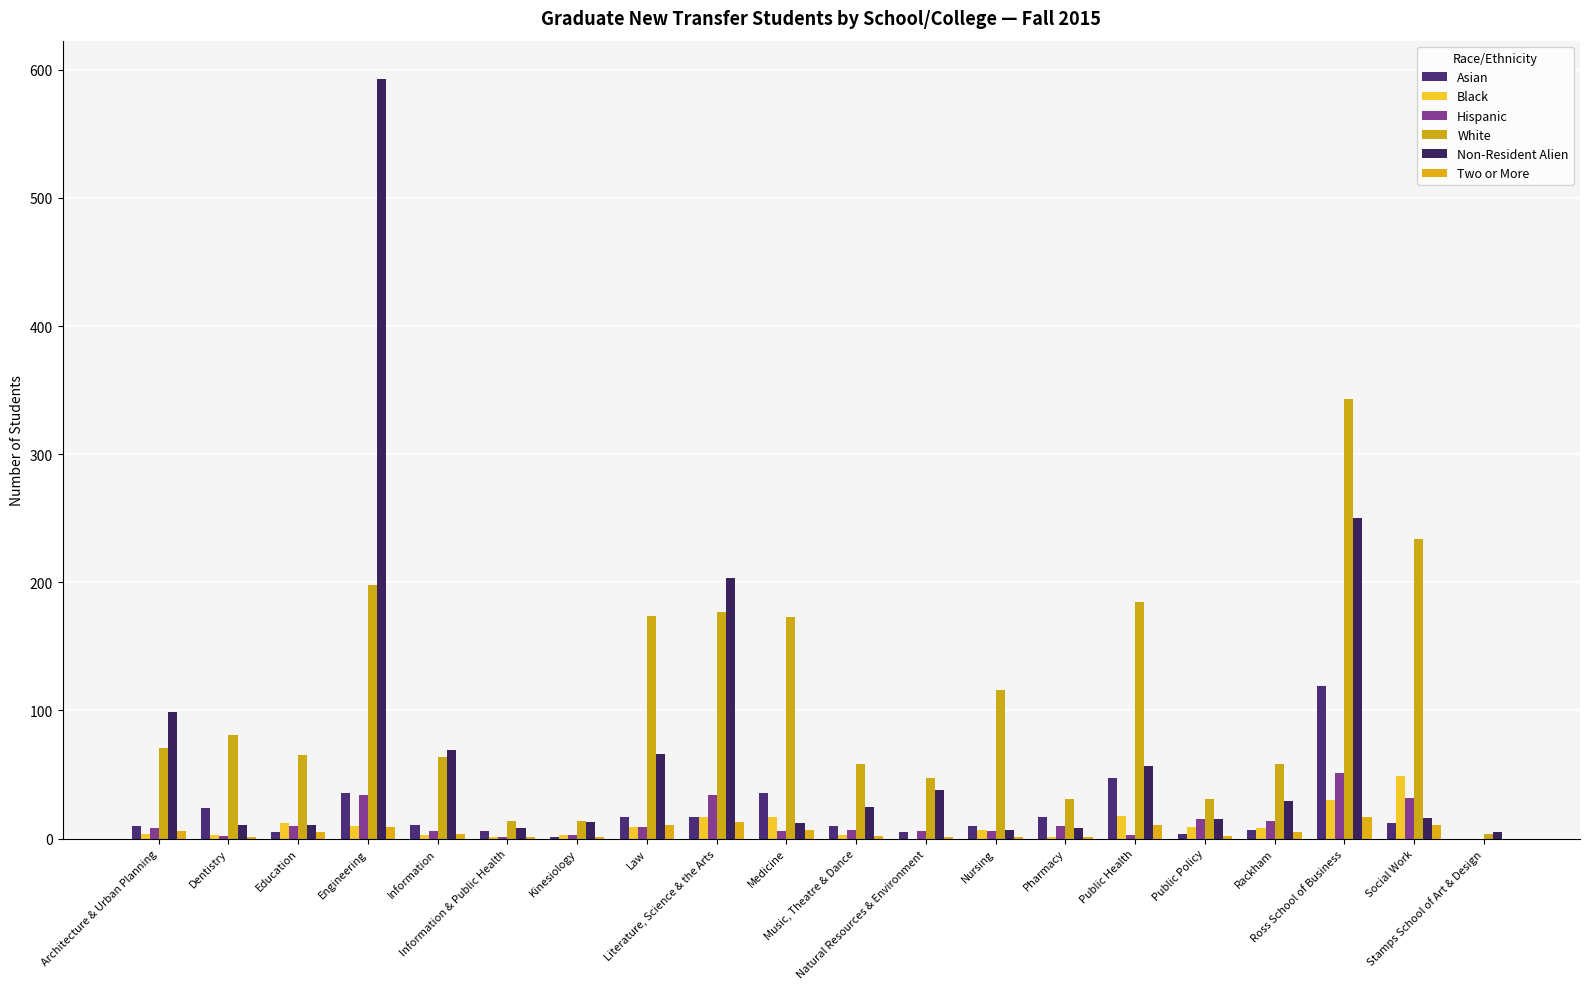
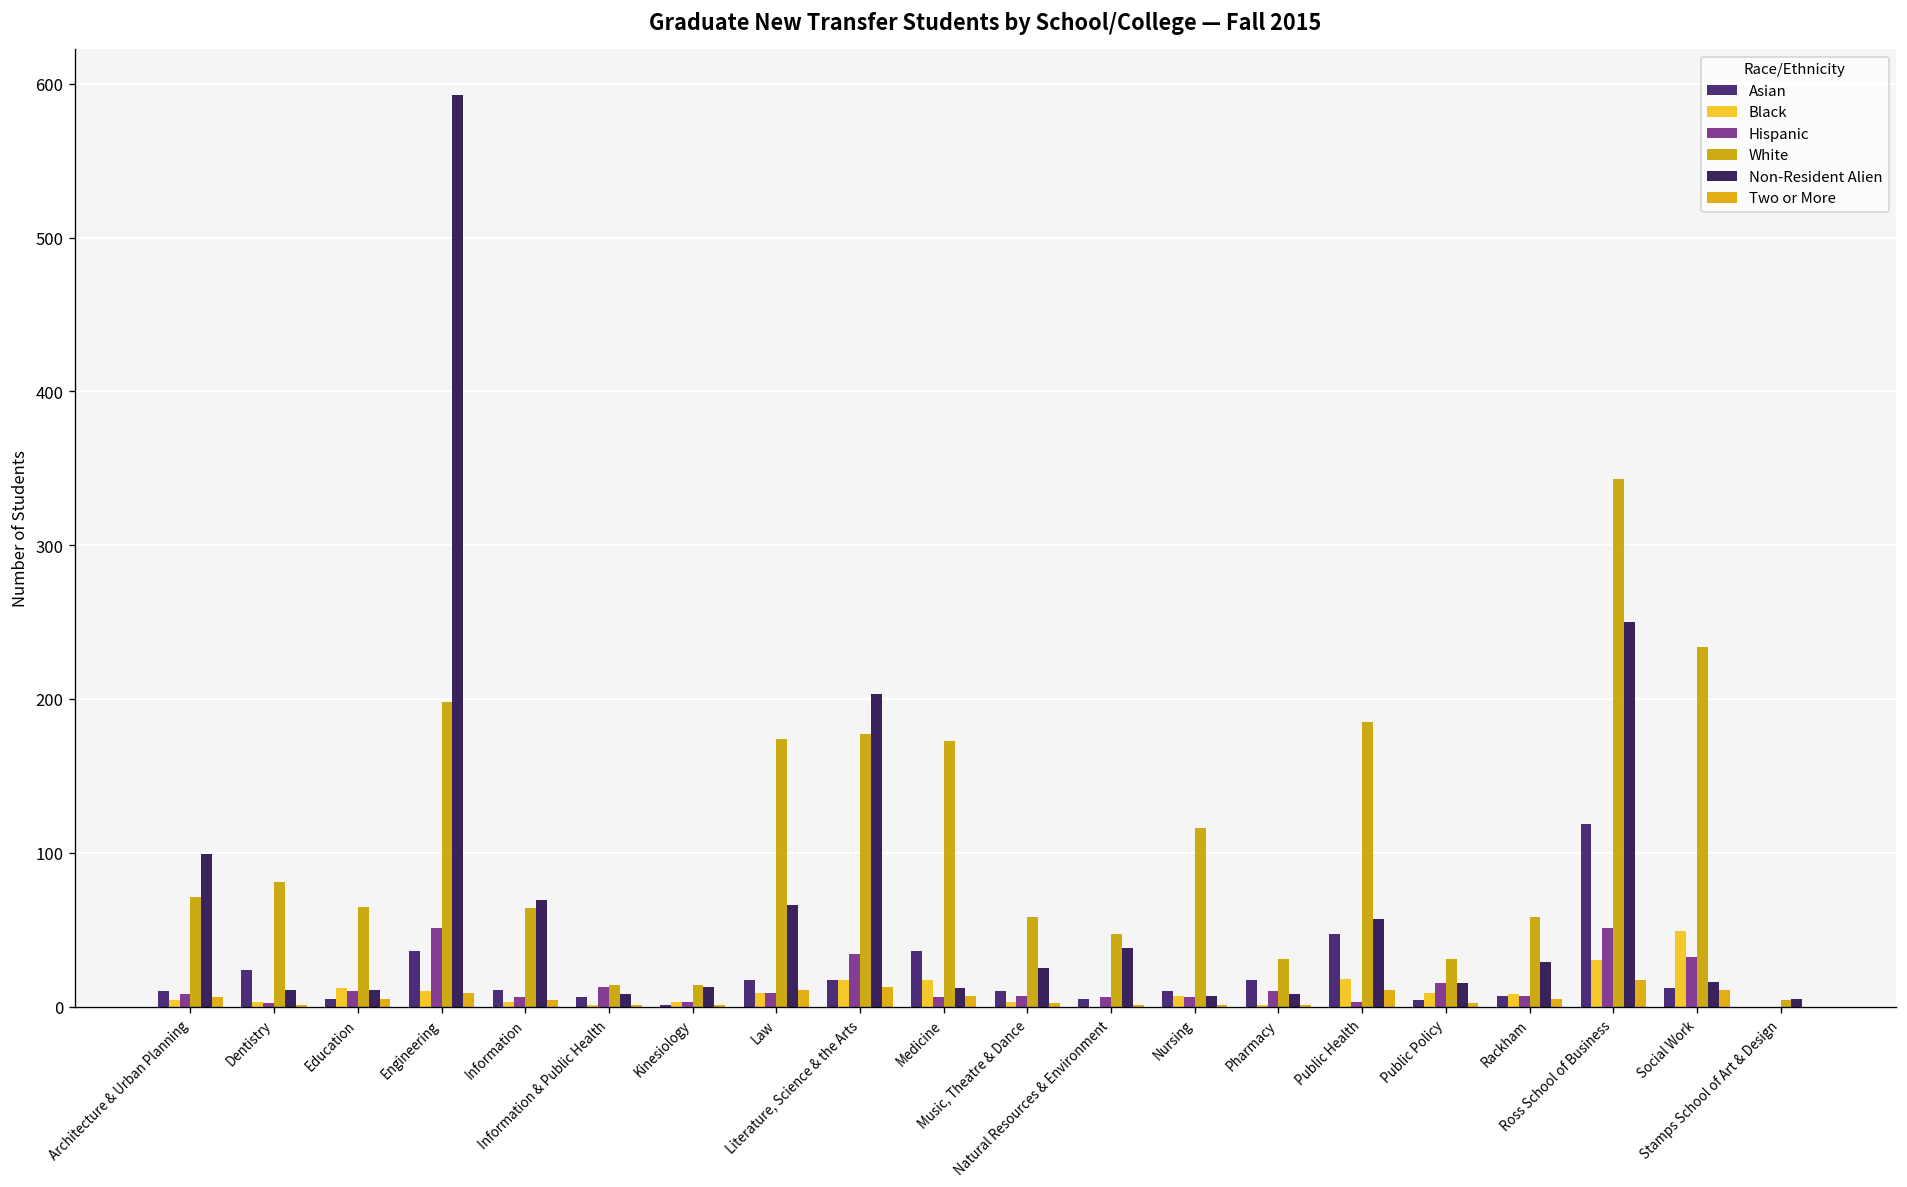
Hispanic, Engineering: 34 -> 51
Hispanic, Information & Public Health: 1 -> 13
Hispanic, Rackham: 14 -> 7
